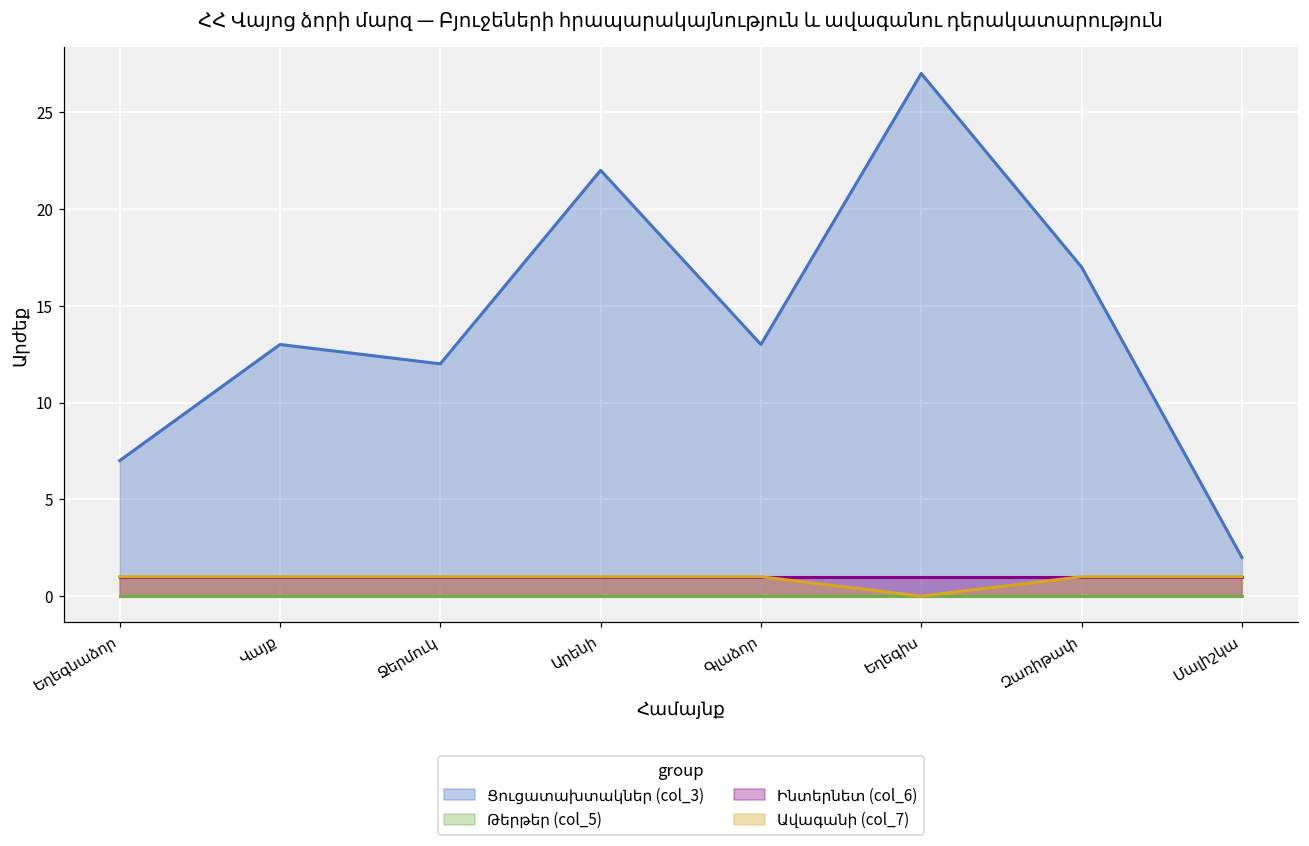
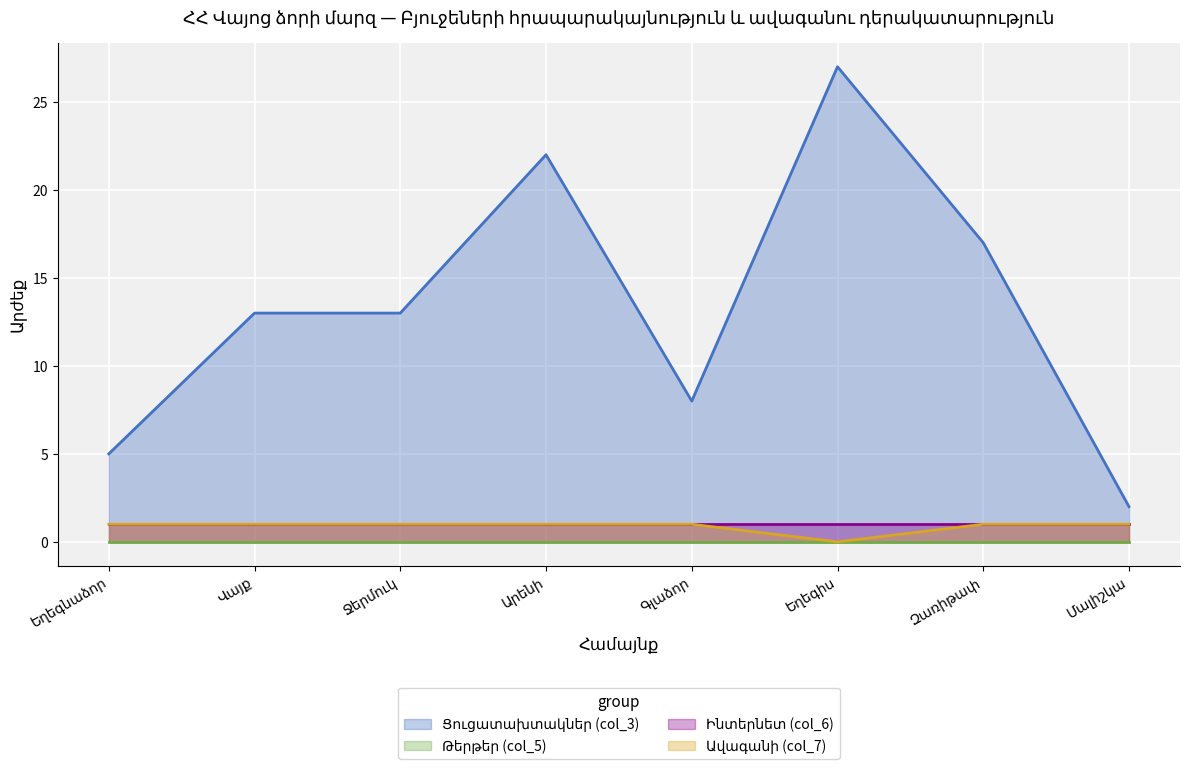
Ցուցատախտակներ (col_3), Եղեգնաձոր: 7 -> 5
Ցուցատախտակներ (col_3), Ջերմուկ: 12 -> 13
Ցուցատախտակներ (col_3), Գլաձոր: 13 -> 8
